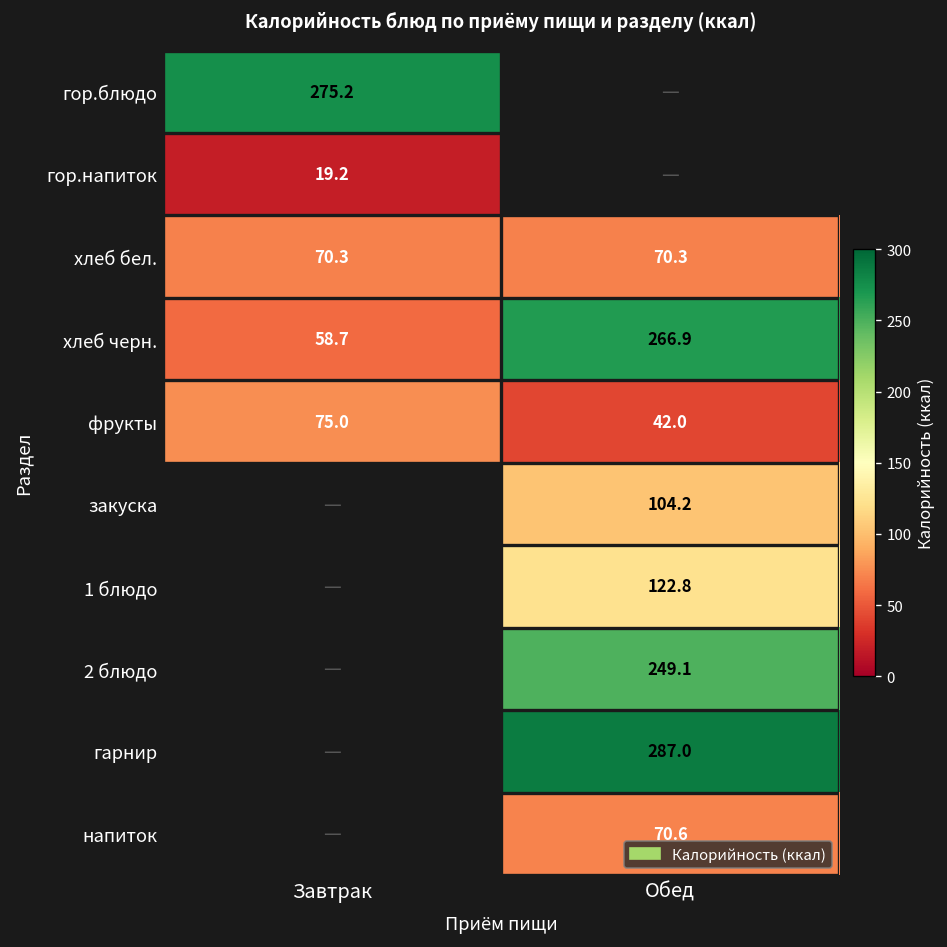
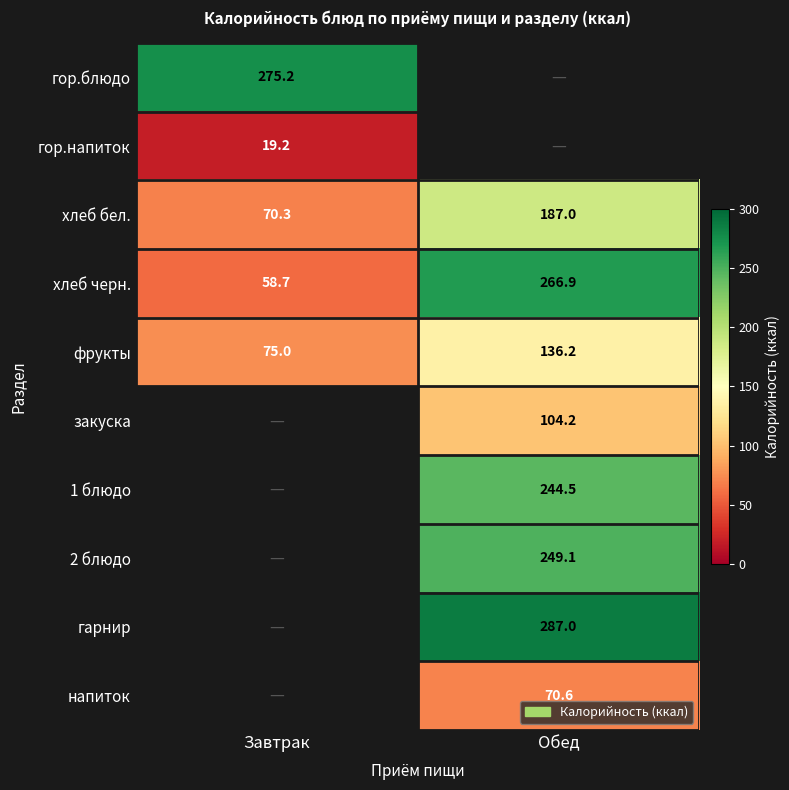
хлеб бел., Обед: 70.3 -> 187.0
фрукты, Обед: 42.0 -> 136.2
1 блюдо, Обед: 122.8 -> 244.5
